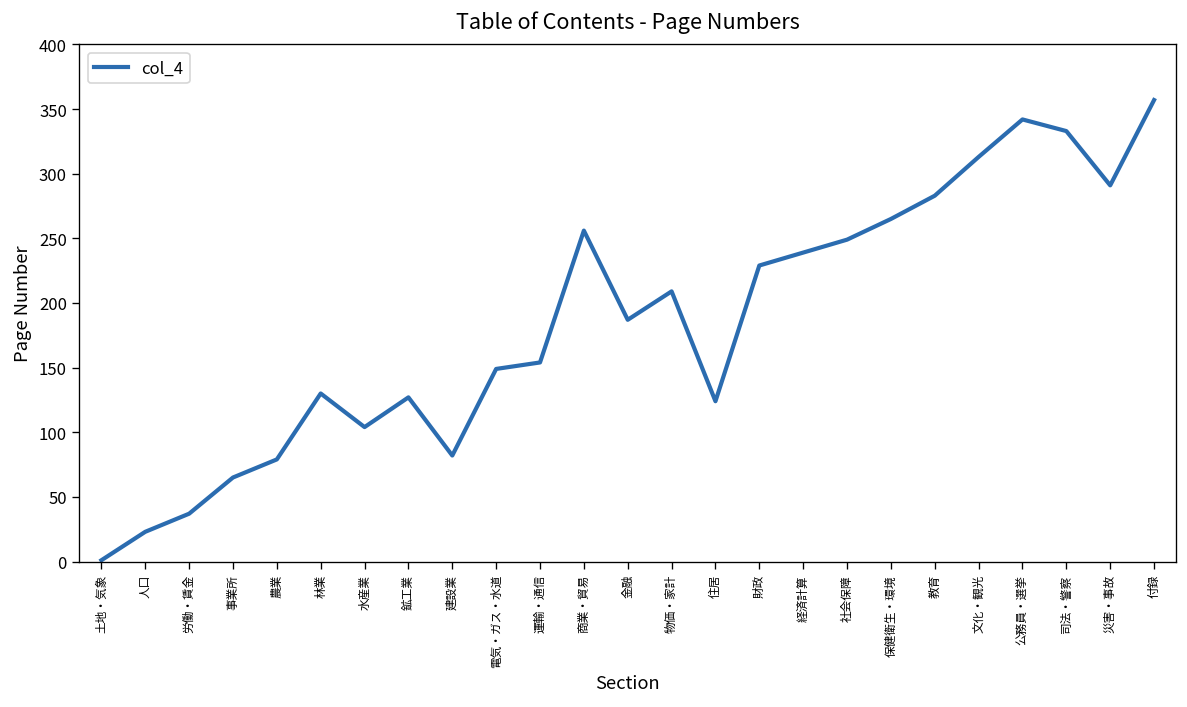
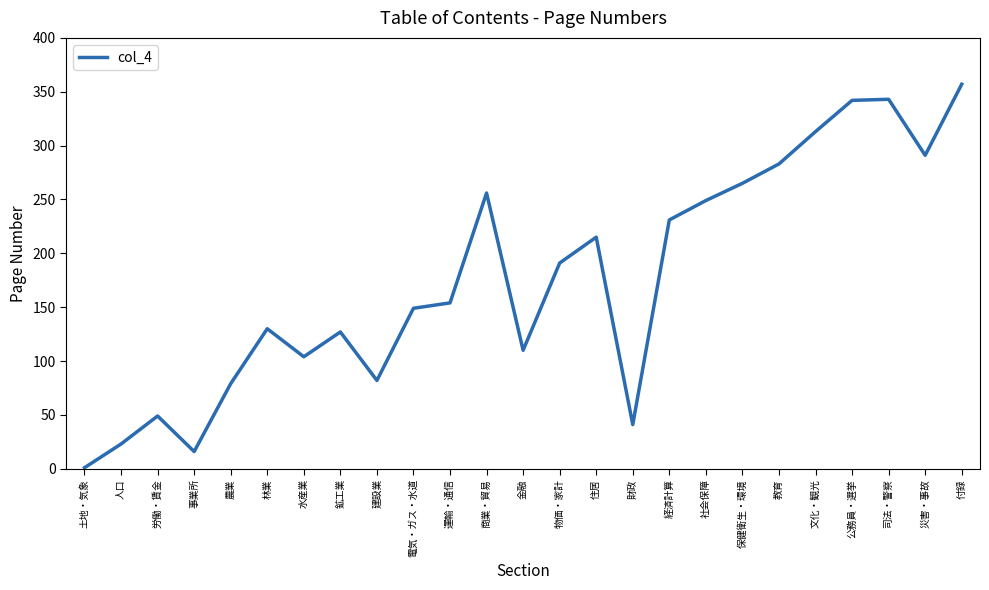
労働・賃金: 37 -> 49
事業所: 65 -> 16
金融: 187 -> 110
物価・家計: 209 -> 191
住居: 124 -> 215
財政: 229 -> 41
経済計算: 239 -> 231
司法・警察: 333 -> 343
